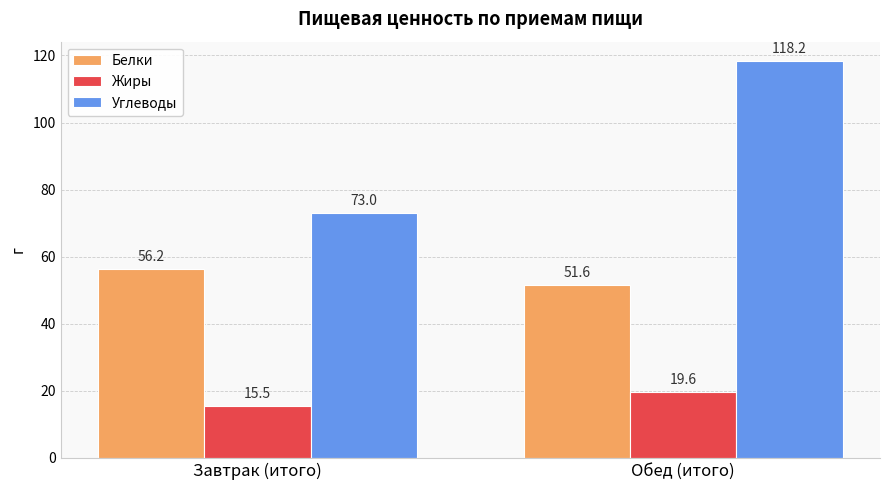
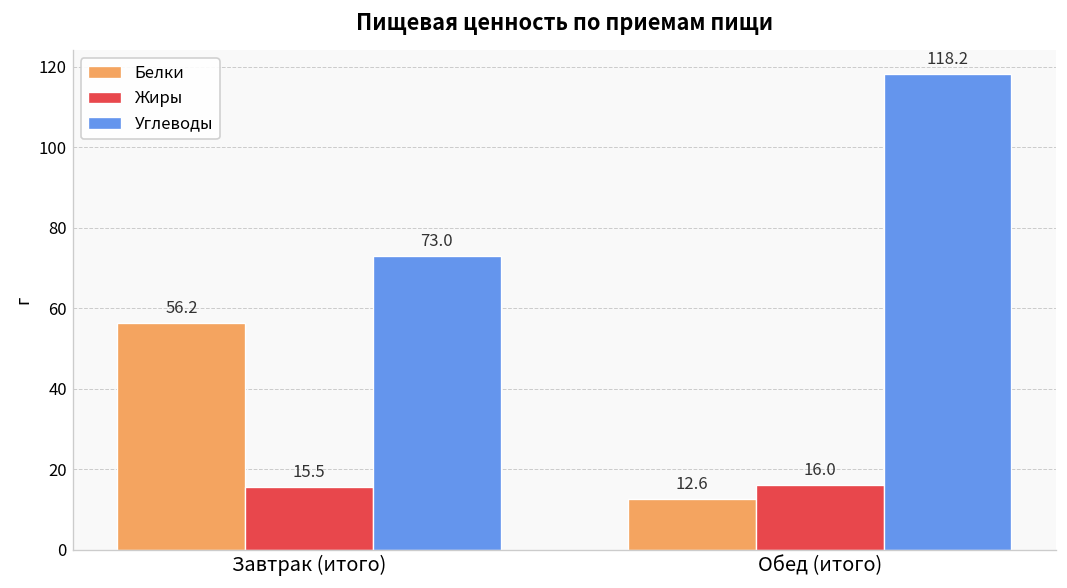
Белки, Обед (итого): 51.6 -> 12.6
Жиры, Обед (итого): 19.6 -> 16.0
